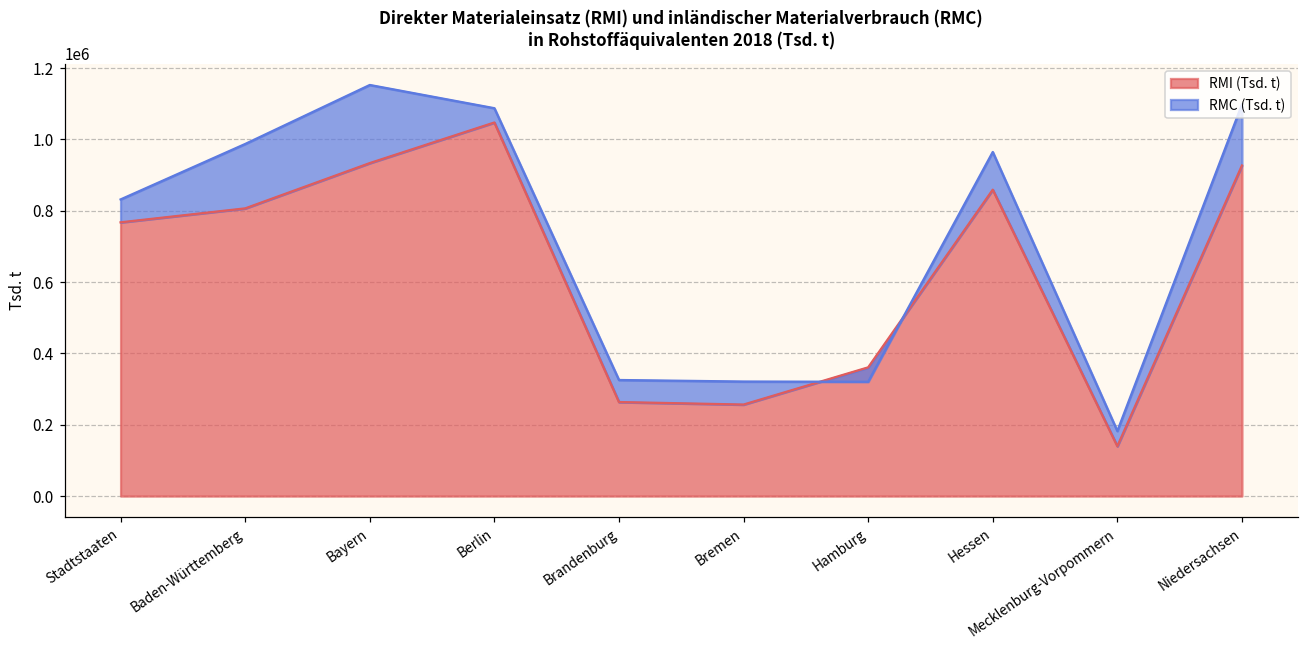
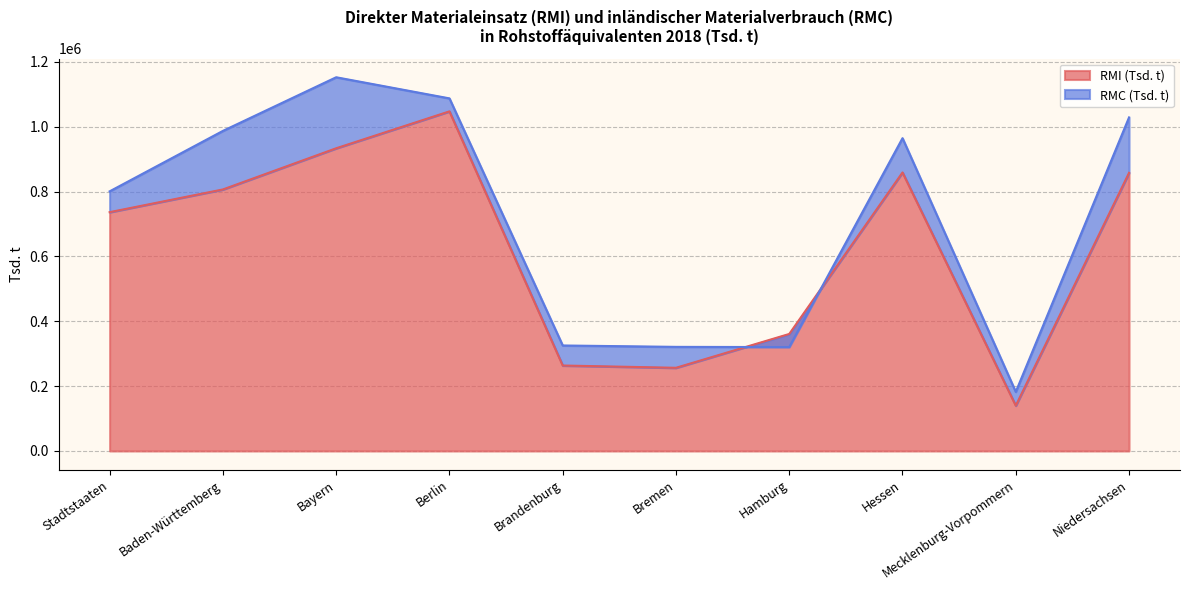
RMI (Tsd. t), Stadtstaaten: 770000 -> 740000
RMI (Tsd. t), Niedersachsen: 930000 -> 860000
